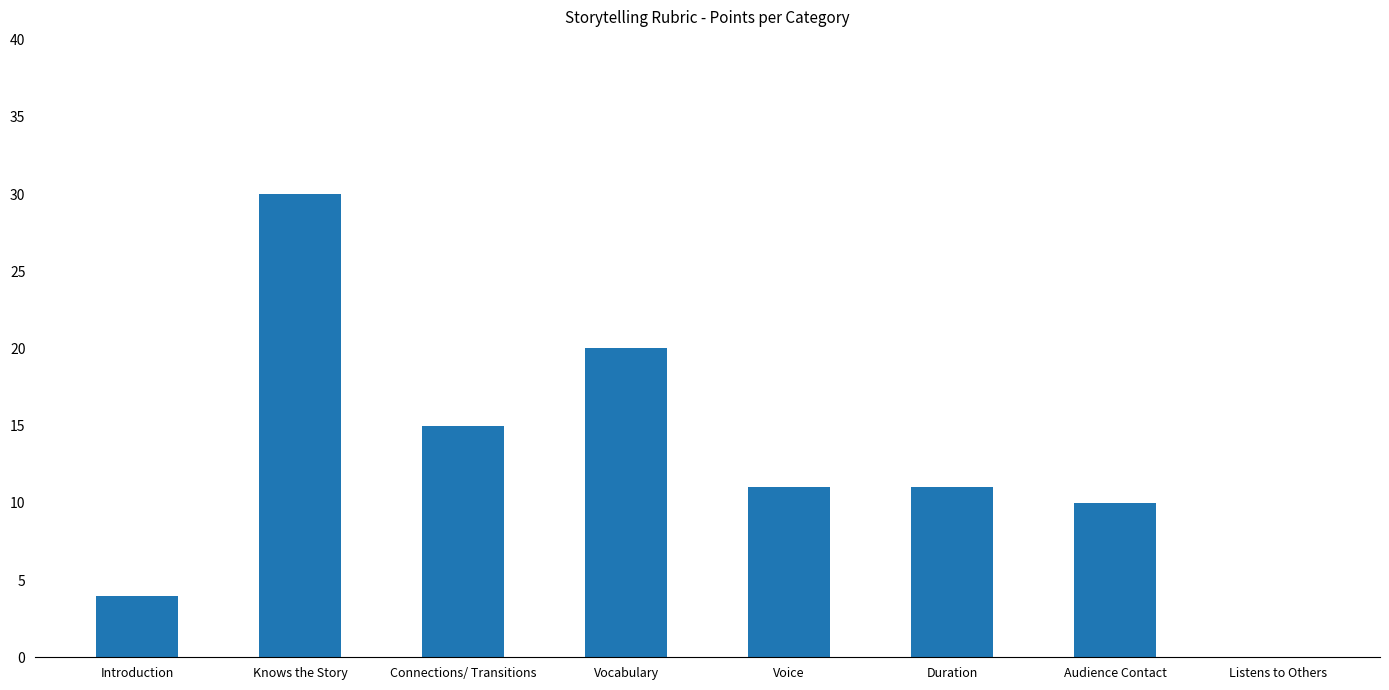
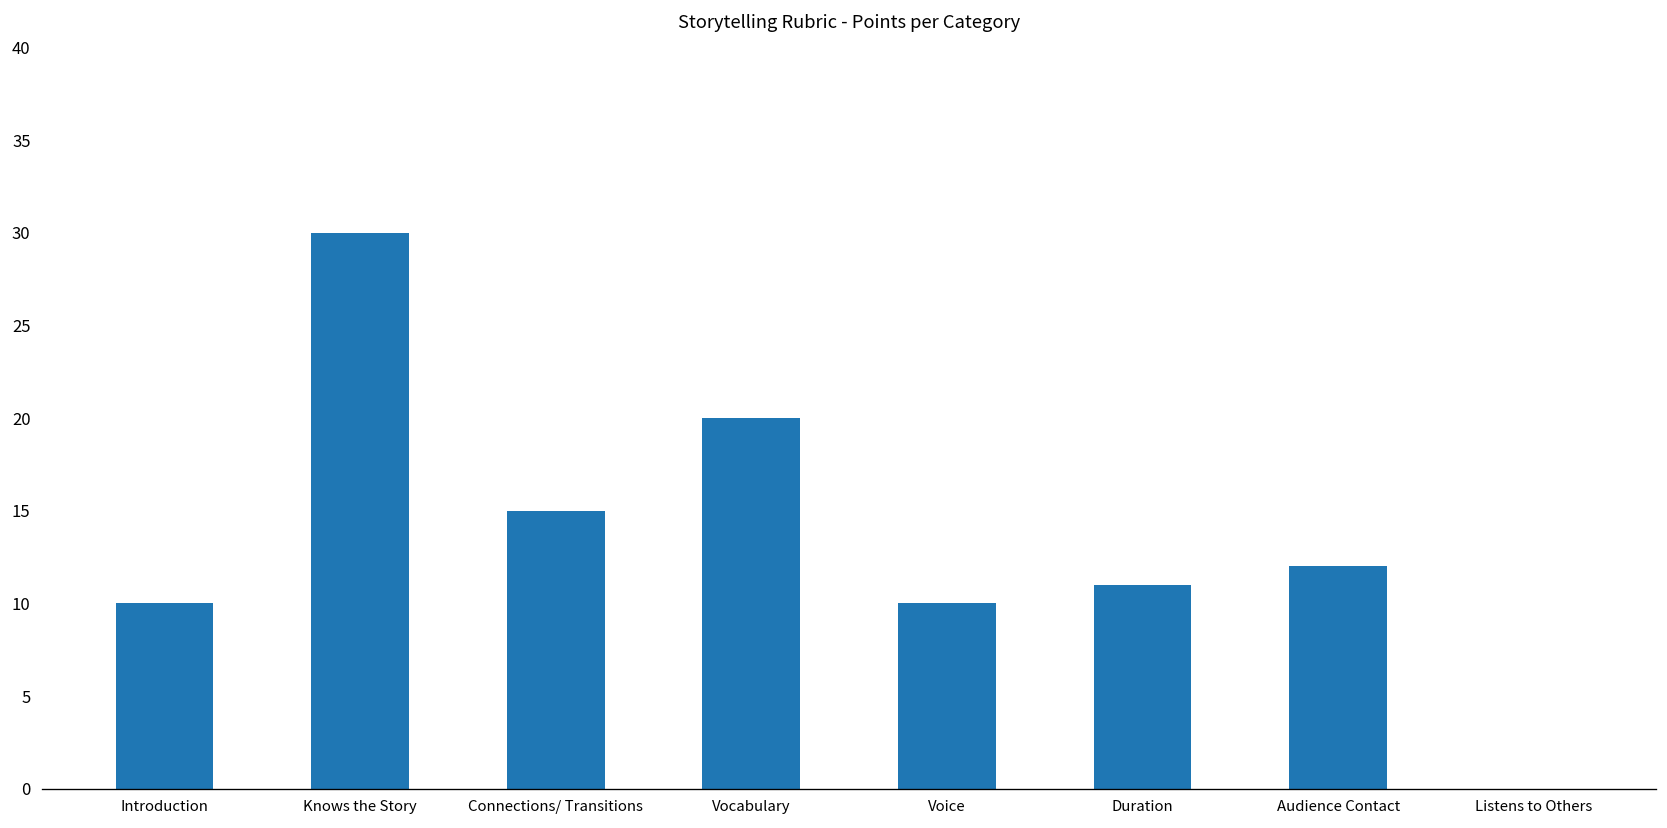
Introduction: 4 -> 10
Voice: 11 -> 10
Audience Contact: 10 -> 12
